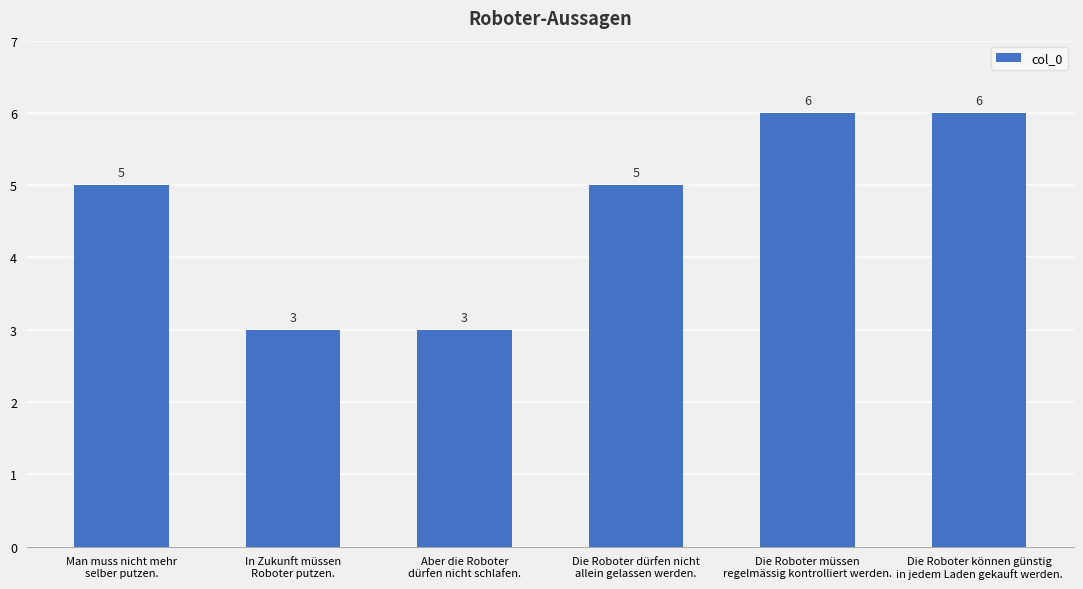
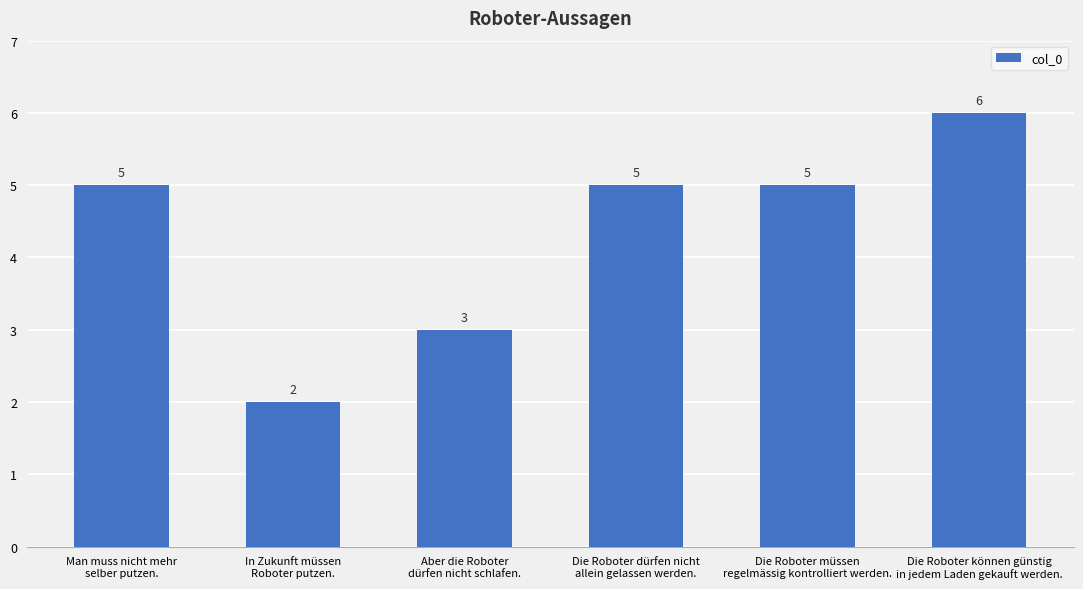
In Zukunft müssen Roboter putzen.: 3 -> 2
Die Roboter müssen regelmässig kontrolliert werden.: 6 -> 5
